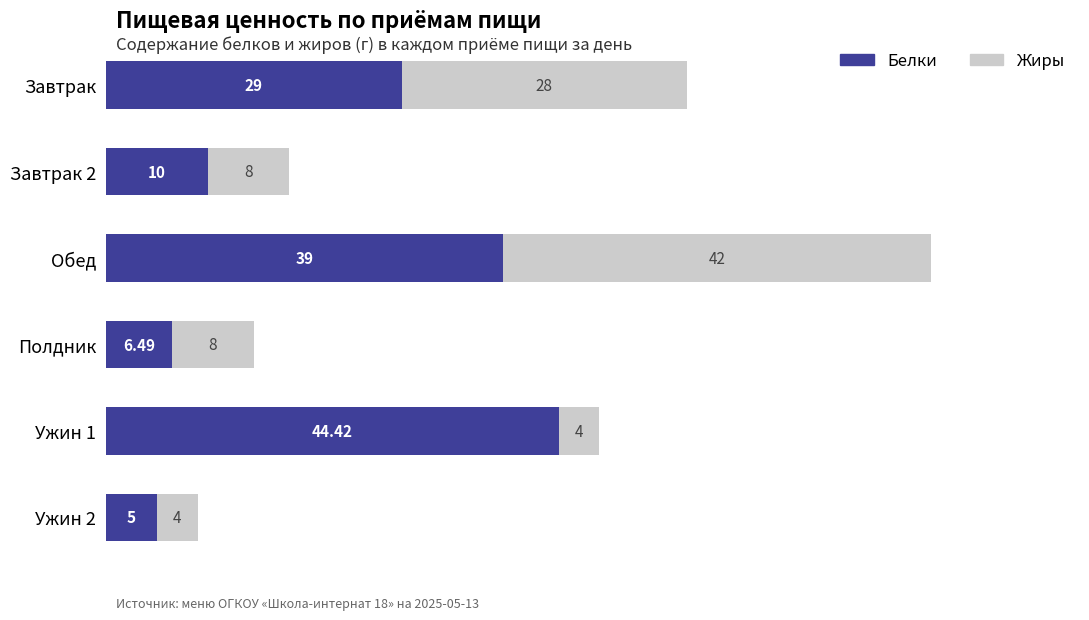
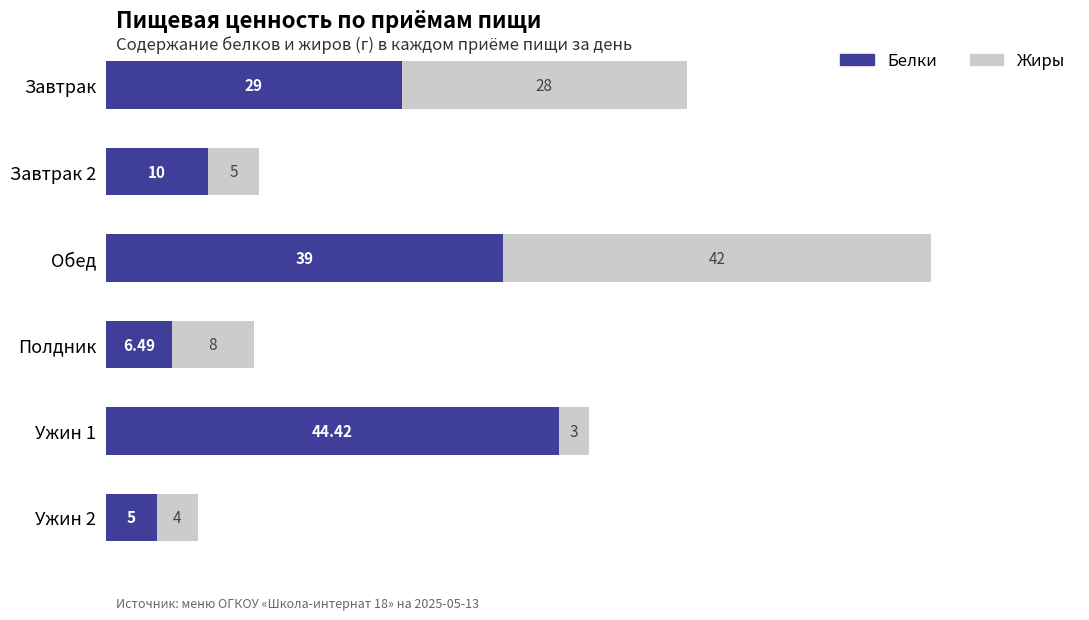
Жиры, Завтрак 2: 8 -> 5
Жиры, Ужин 1: 4 -> 3
